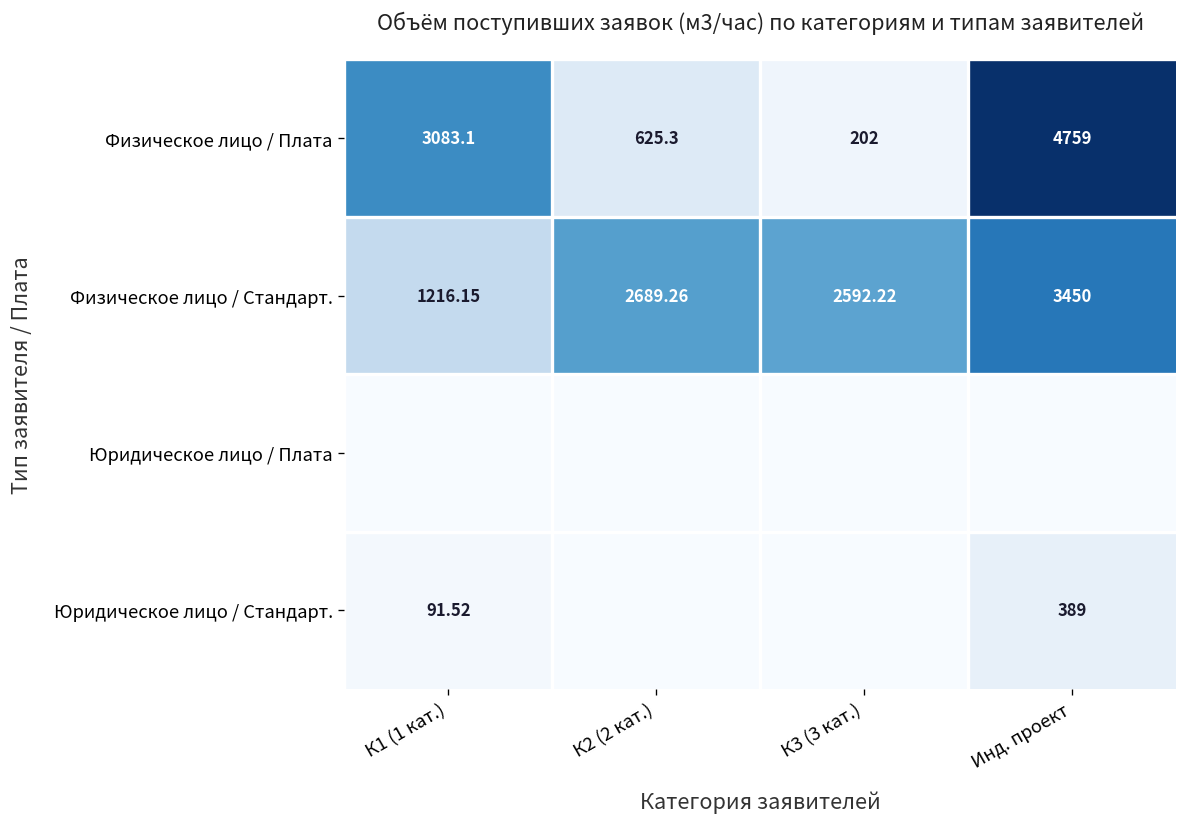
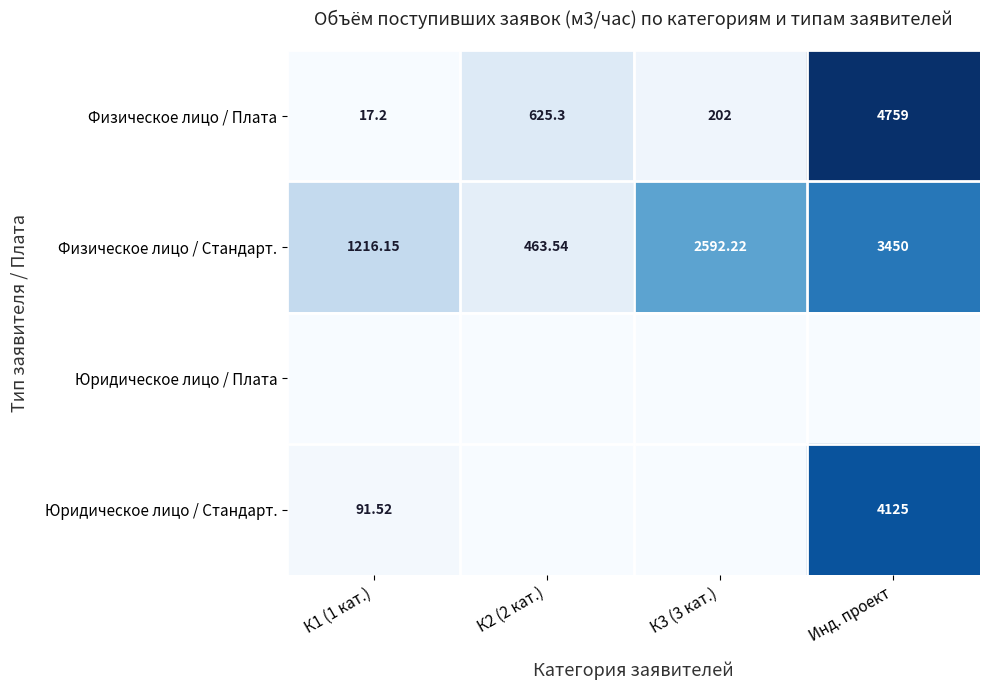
Физическое лицо / Плата, К1 (1 кат.): 3083.1 -> 17.2
Физическое лицо / Стандарт., К2 (2 кат.): 2689.26 -> 463.54
Юридическое лицо / Стандарт., Инд. проект: 389 -> 4125
